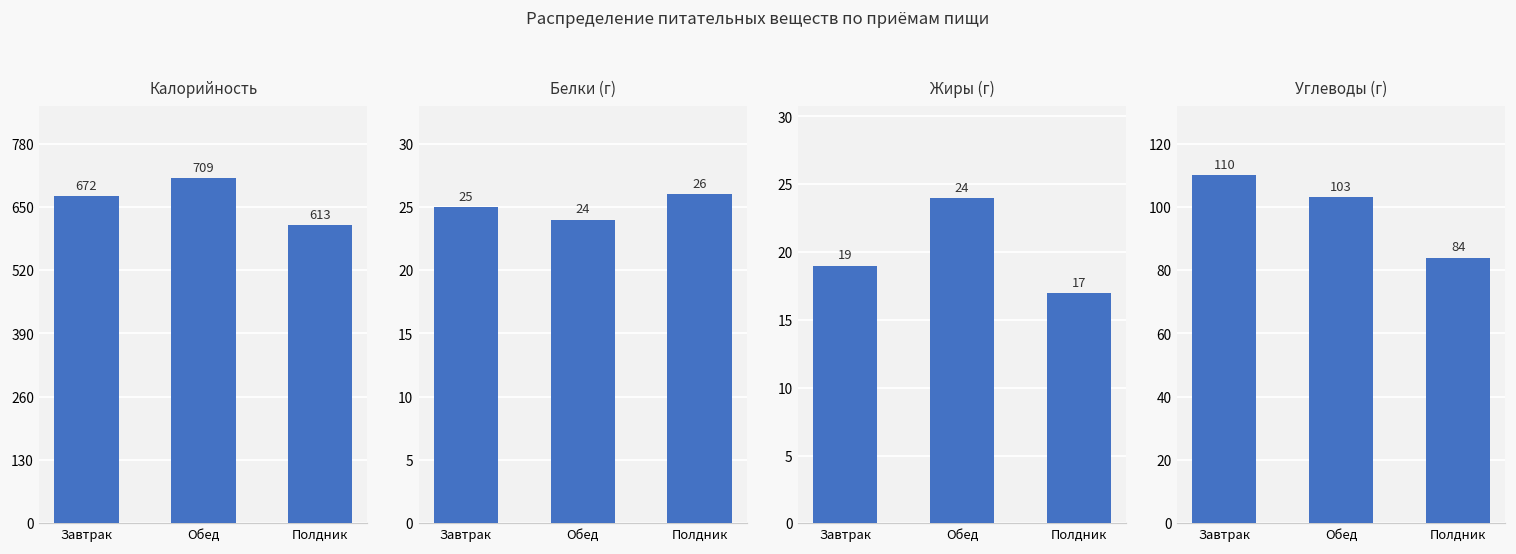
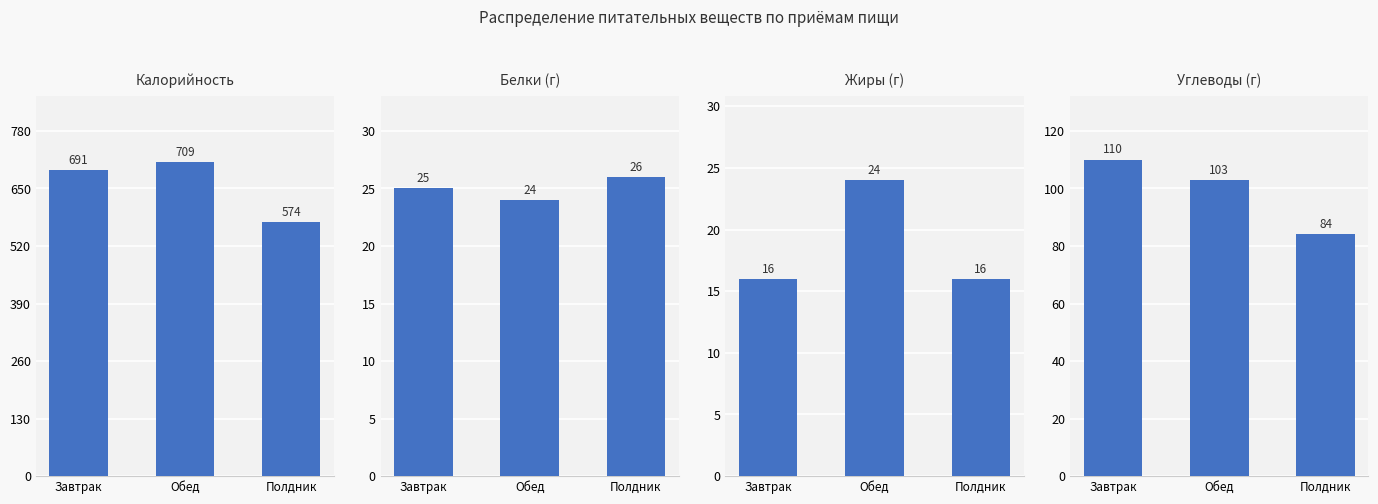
Калорийность, Завтрак: 672 -> 691
Калорийность, Полдник: 613 -> 574
Жиры (г), Завтрак: 19 -> 16
Жиры (г), Полдник: 17 -> 16
